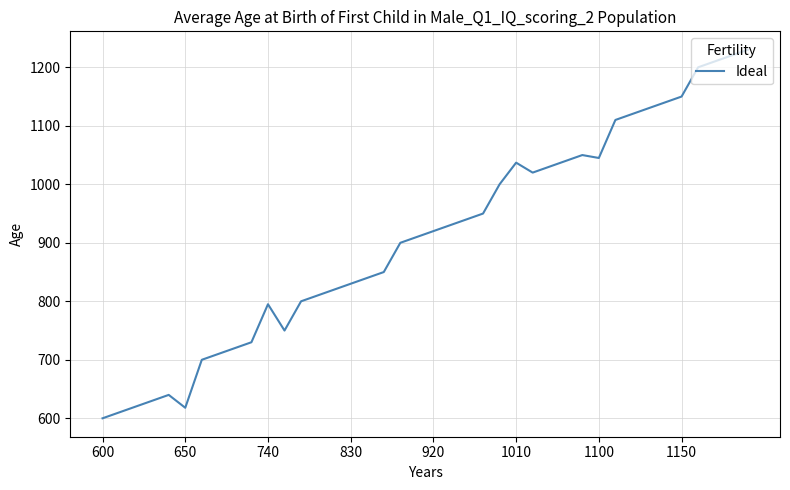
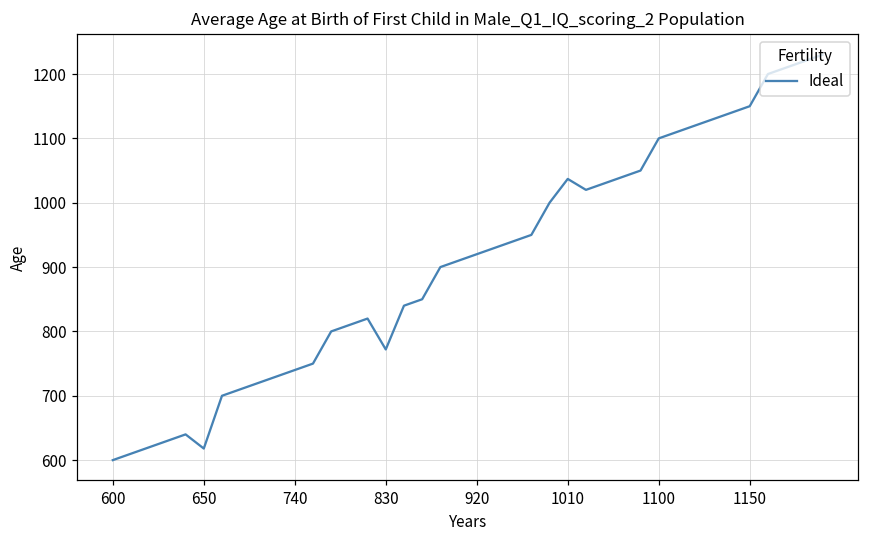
740: 800 -> 740
830: 830 -> 770
1100: 1050 -> 1100
